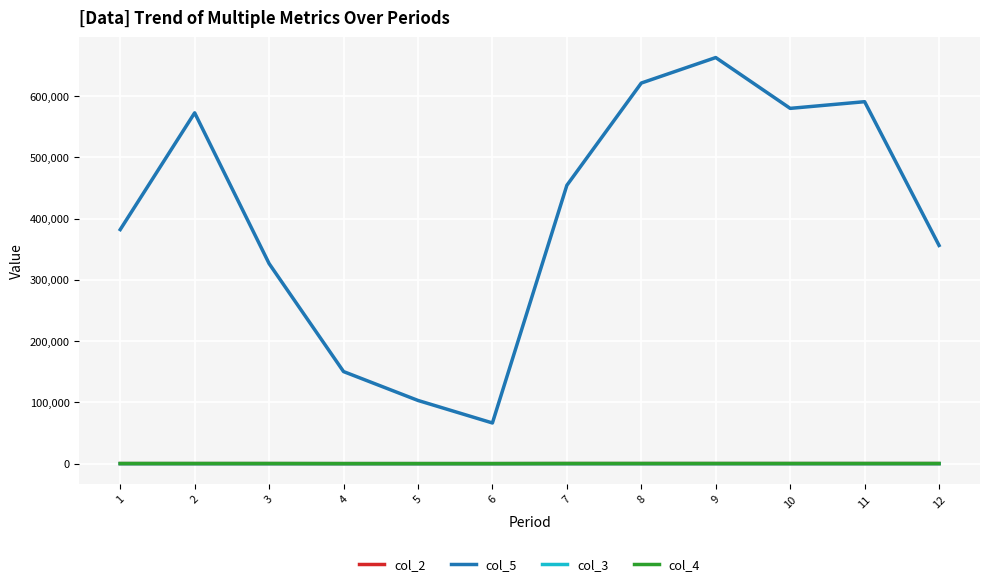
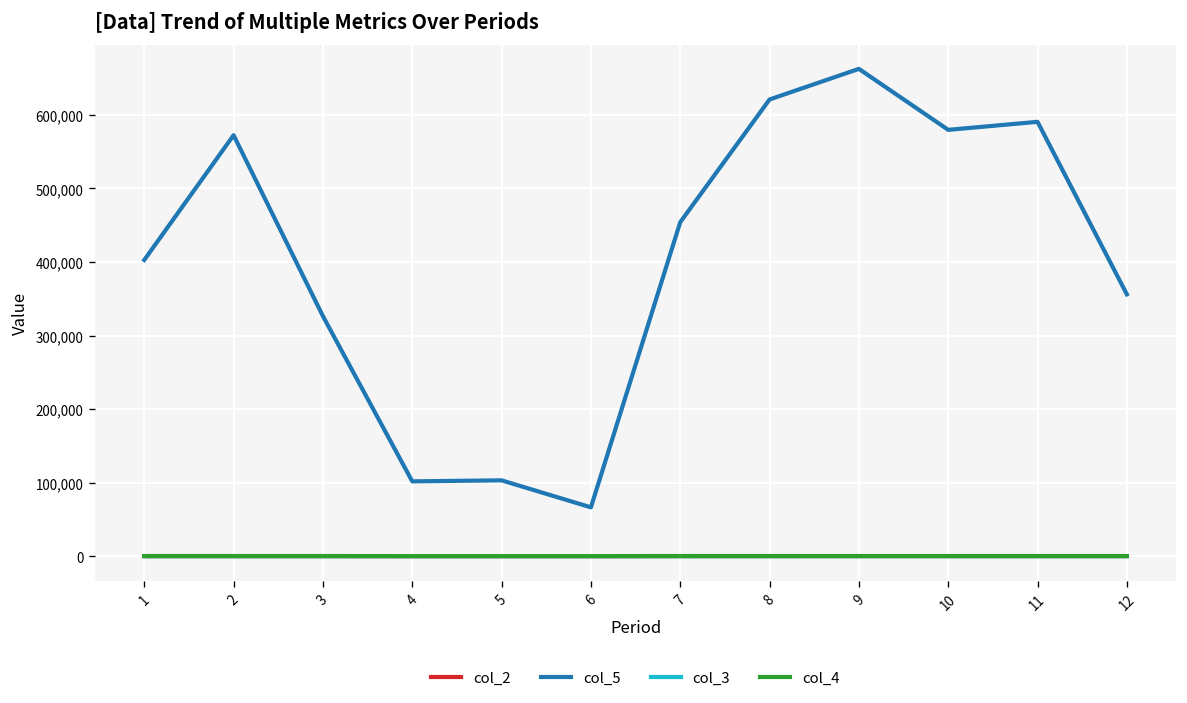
col_5, 1: 380,000 -> 400,000
col_5, 4: 150,000 -> 100,000
